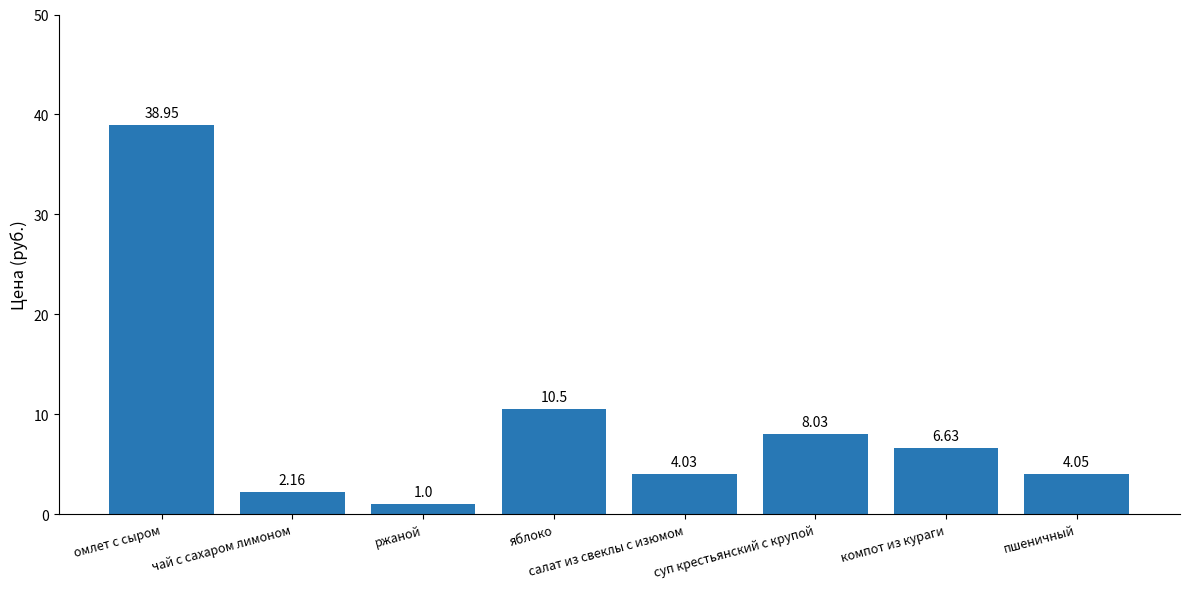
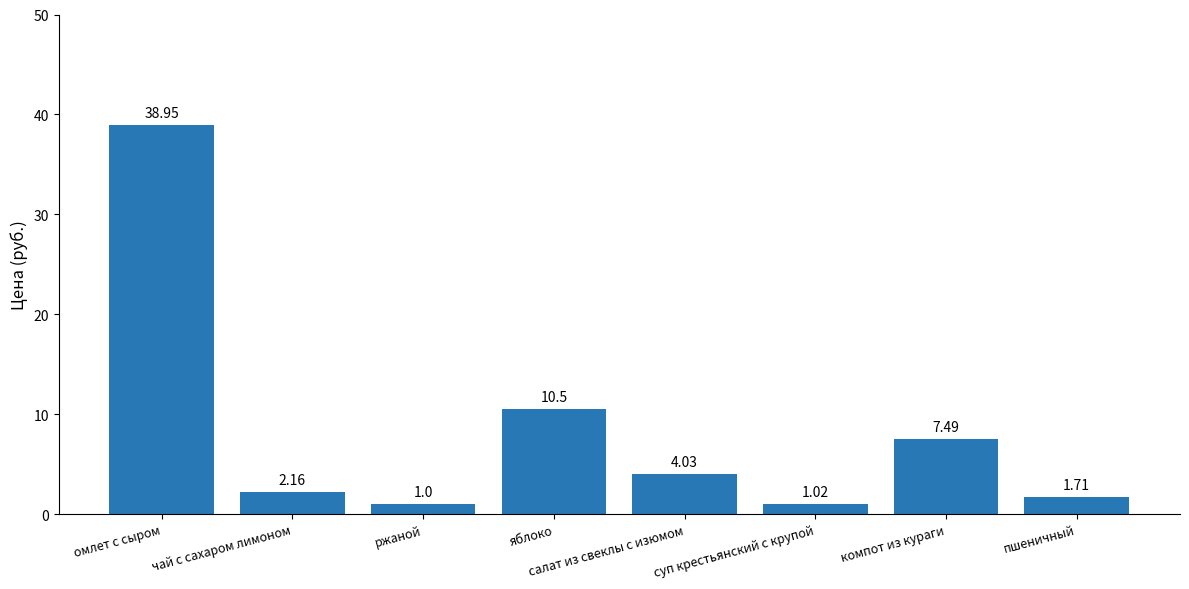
суп крестьянский с крупой: 8.03 -> 1.02
компот из кураги: 6.63 -> 7.49
пшеничный: 4.05 -> 1.71
